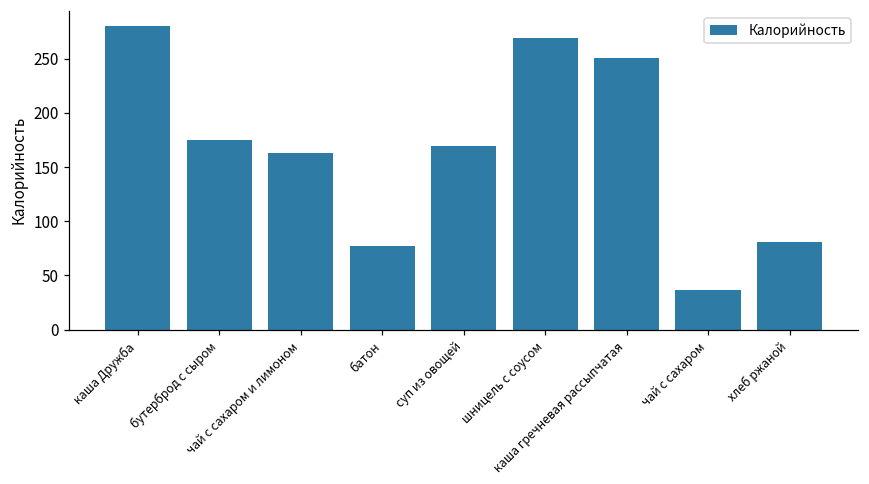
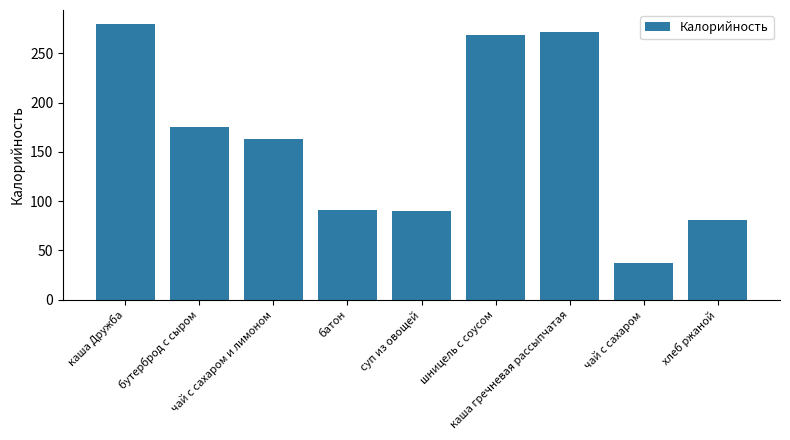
батон: 80 -> 90
суп из овощей: 170 -> 90
каша гречневая рассыпчатая: 250 -> 270
